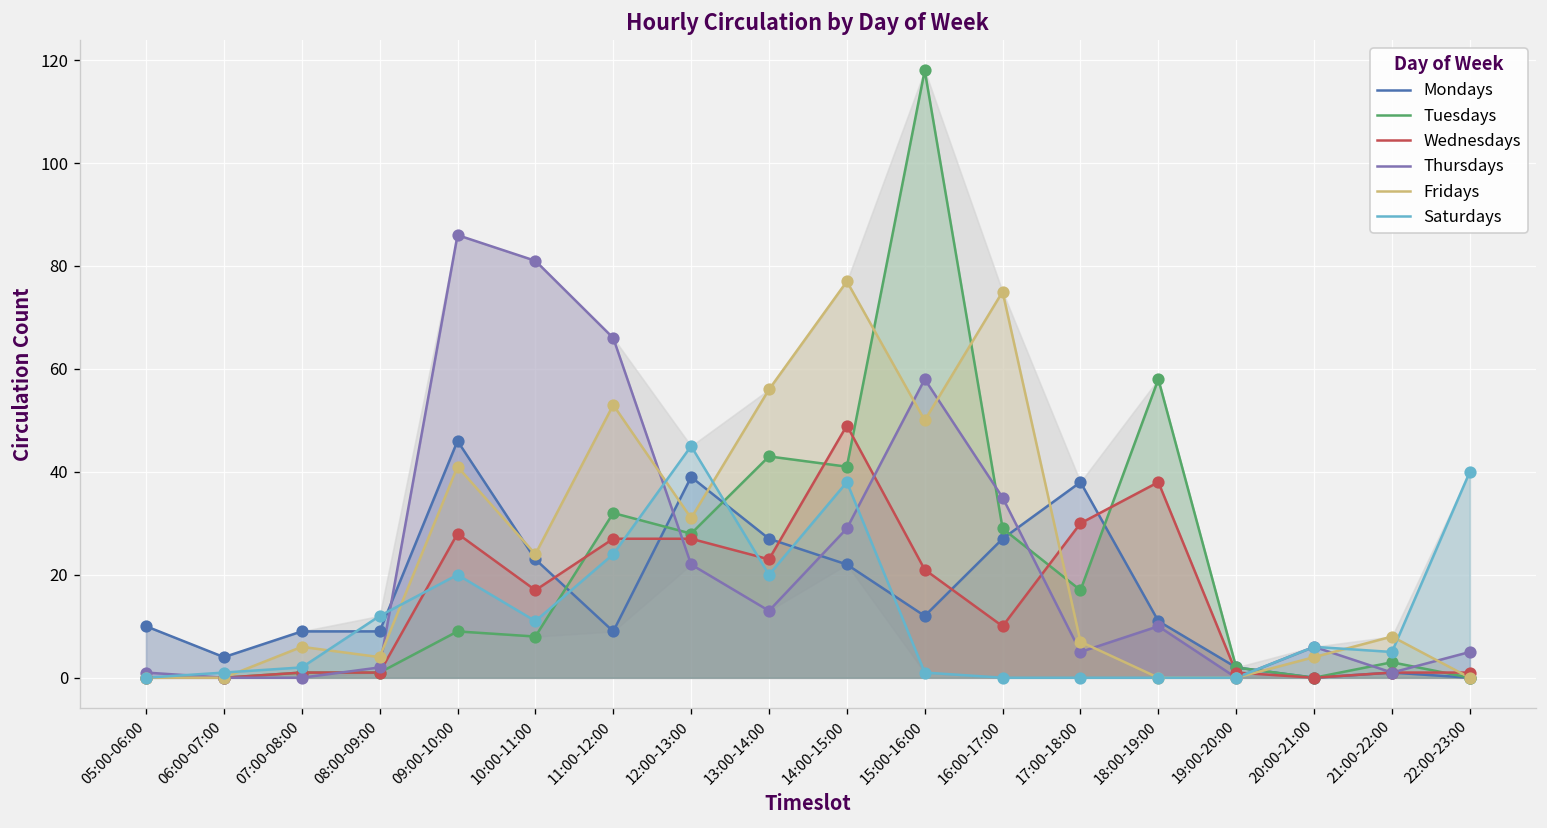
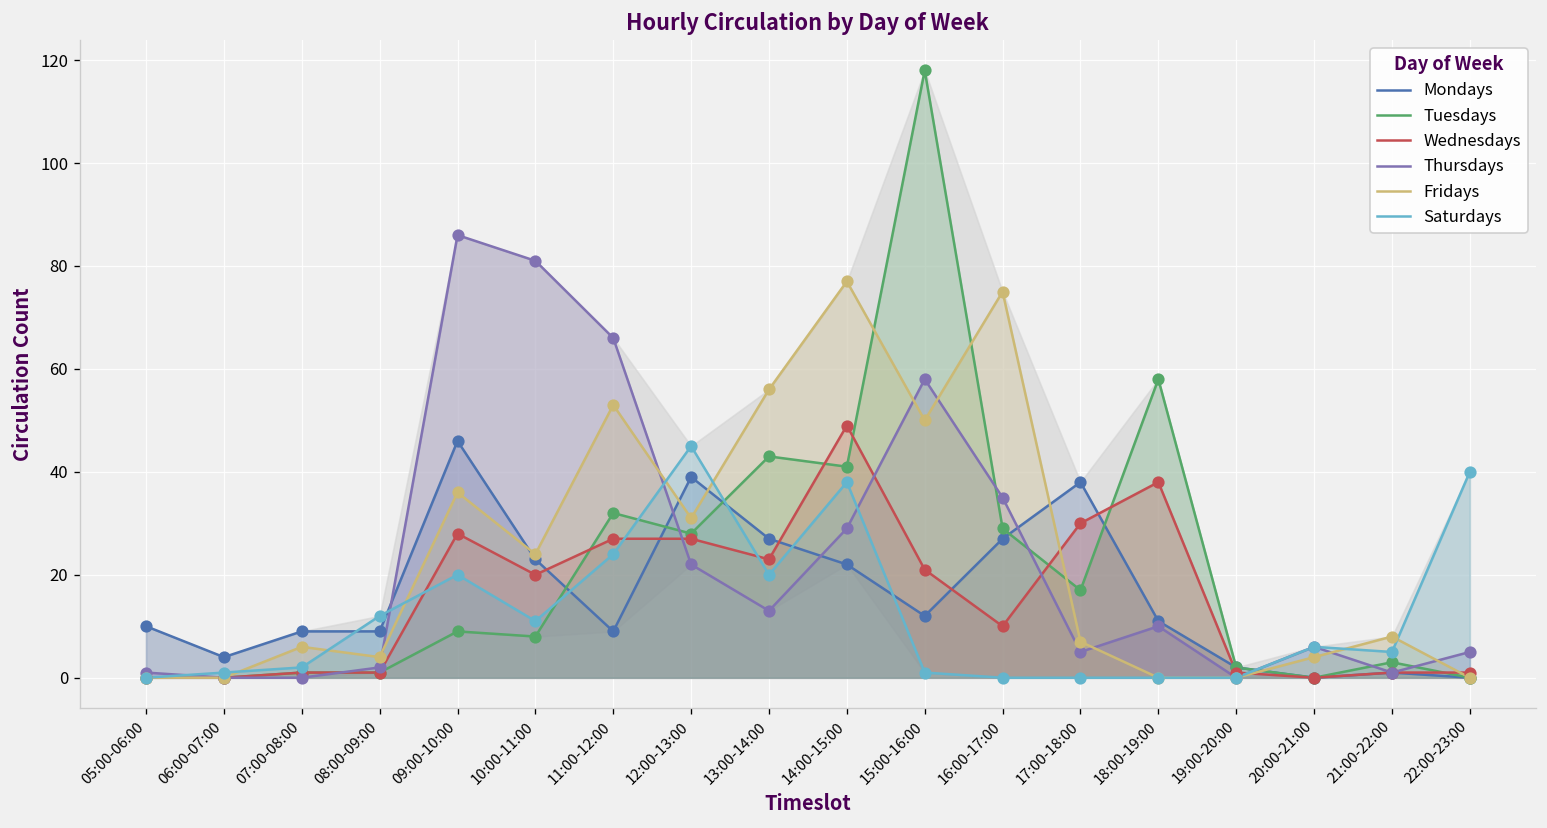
Fridays, 09:00-10:00: 41 -> 36
Wednesdays, 10:00-11:00: 17 -> 20
